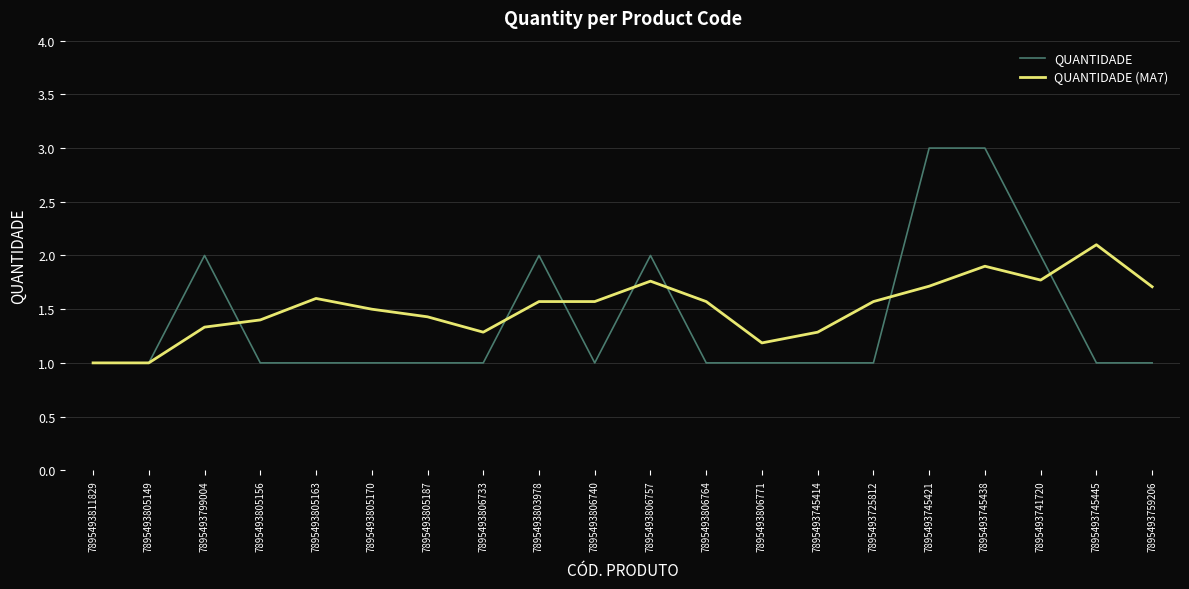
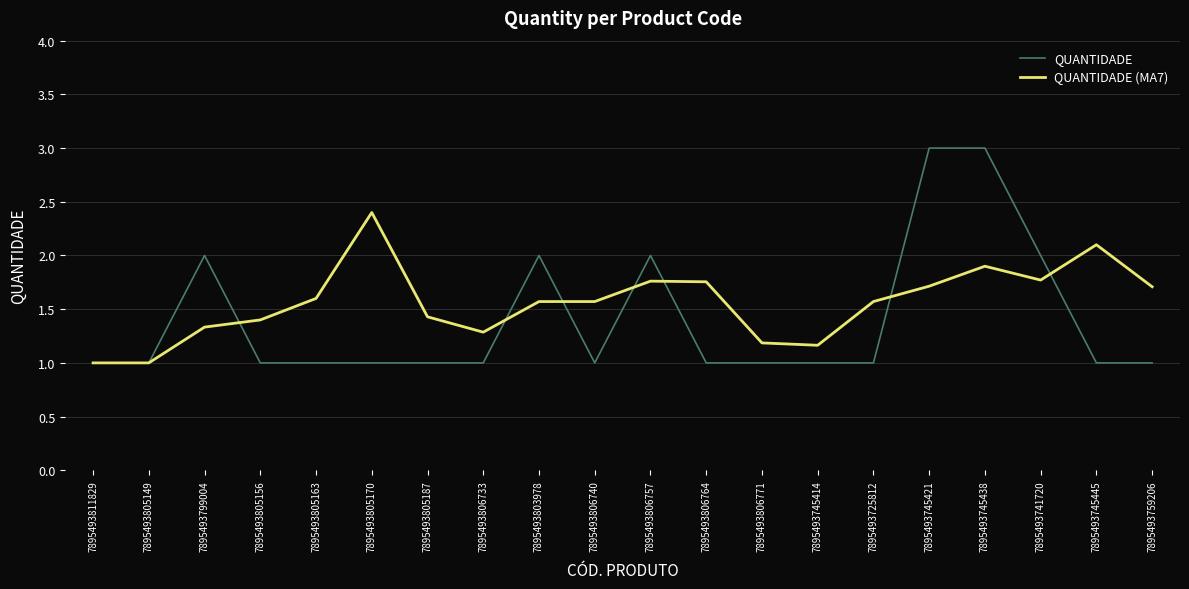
QUANTIDADE (MA7), 7895493805170: 1.5 -> 2.4
QUANTIDADE (MA7), 7895493806764: 1.57 -> 1.76
QUANTIDADE (MA7), 7895493745414: 1.29 -> 1.16
